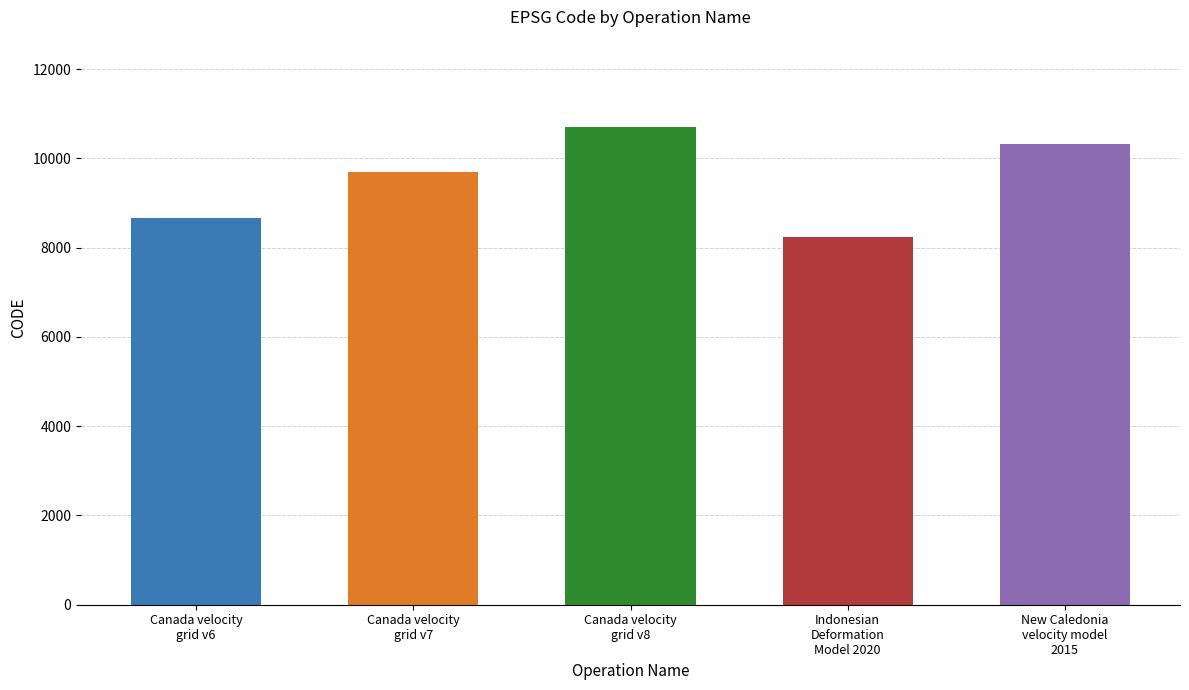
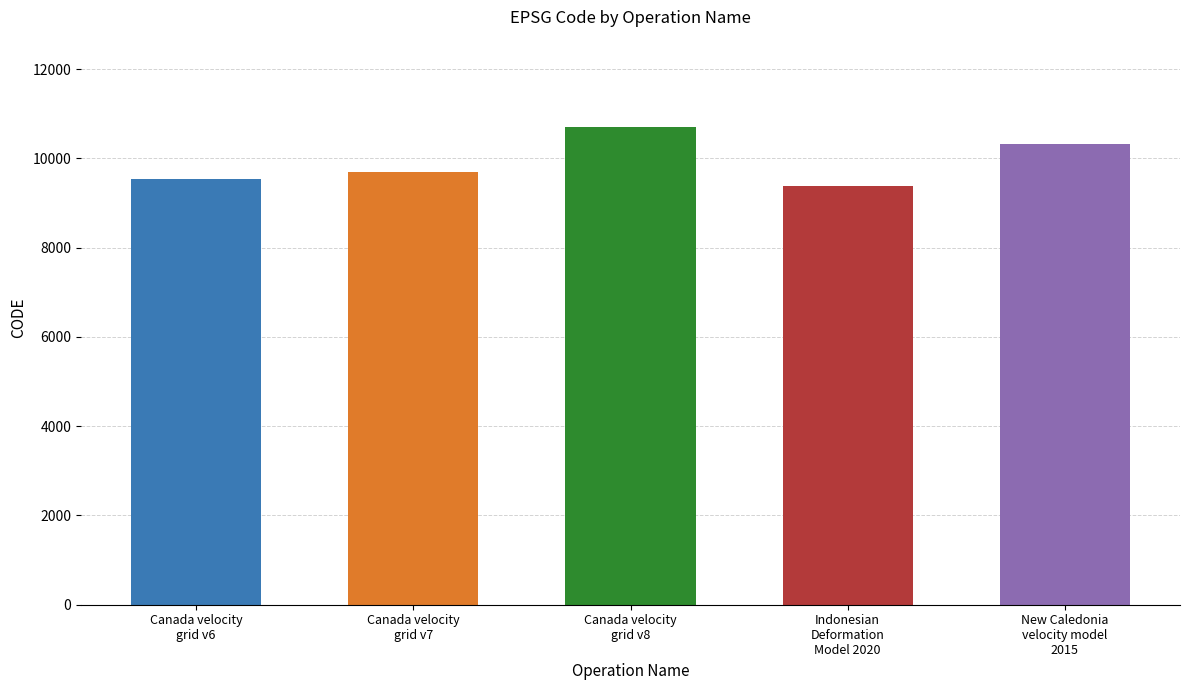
Canada velocity grid v6: 8700 -> 9500
Indonesian Deformation Model 2020: 8200 -> 9400
